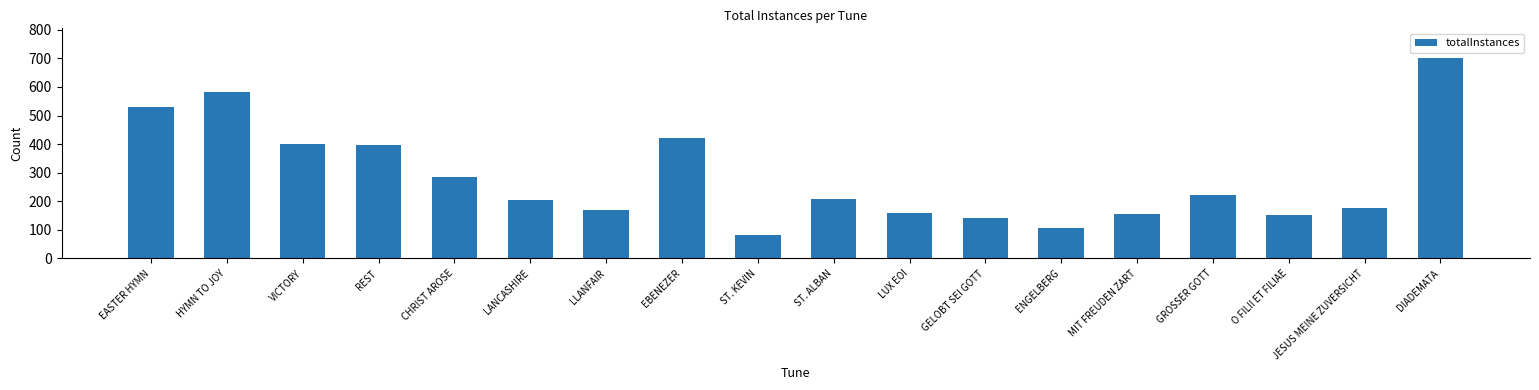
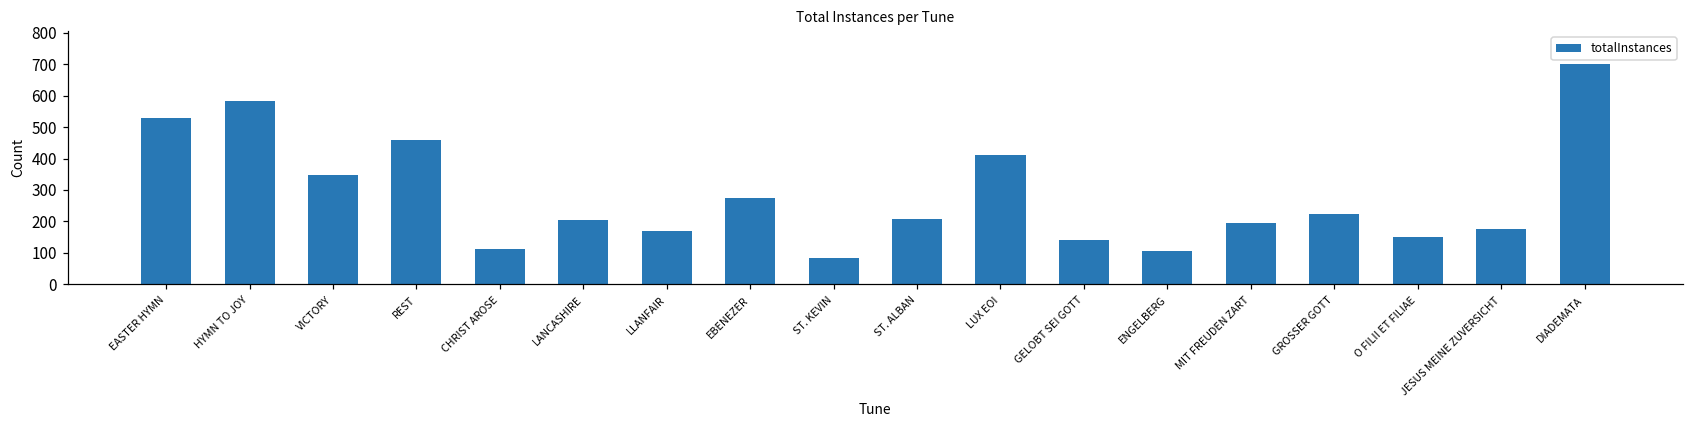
VICTORY: 400 -> 350
REST: 400 -> 460
CHRIST AROSE: 290 -> 110
EBENEZER: 420 -> 280
LUX EOI: 160 -> 410
MIT FREUDEN ZART: 160 -> 190
